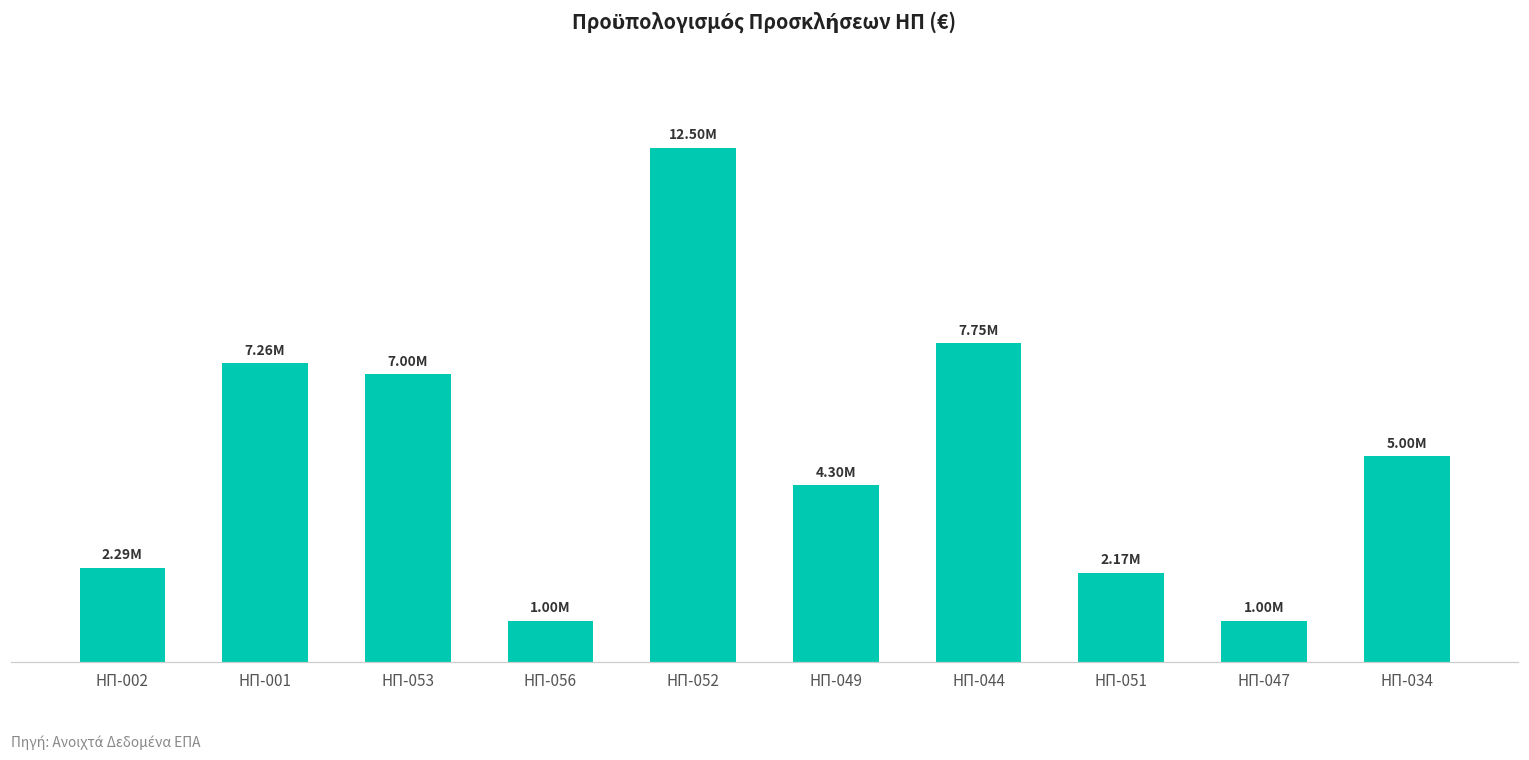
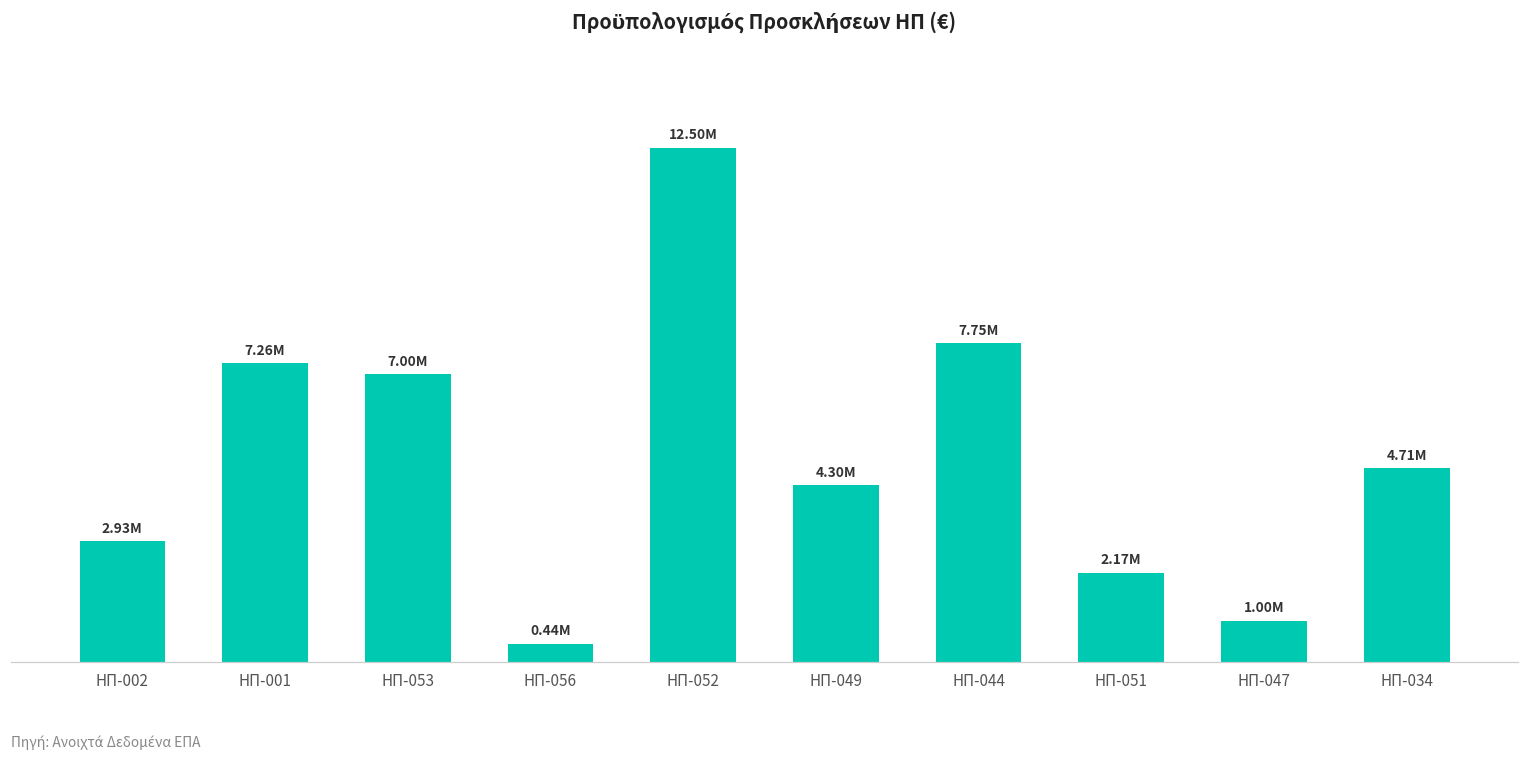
ΗΠ-002: 2.29M -> 2.93M
ΗΠ-056: 1.00M -> 0.44M
ΗΠ-034: 5.00M -> 4.71M
